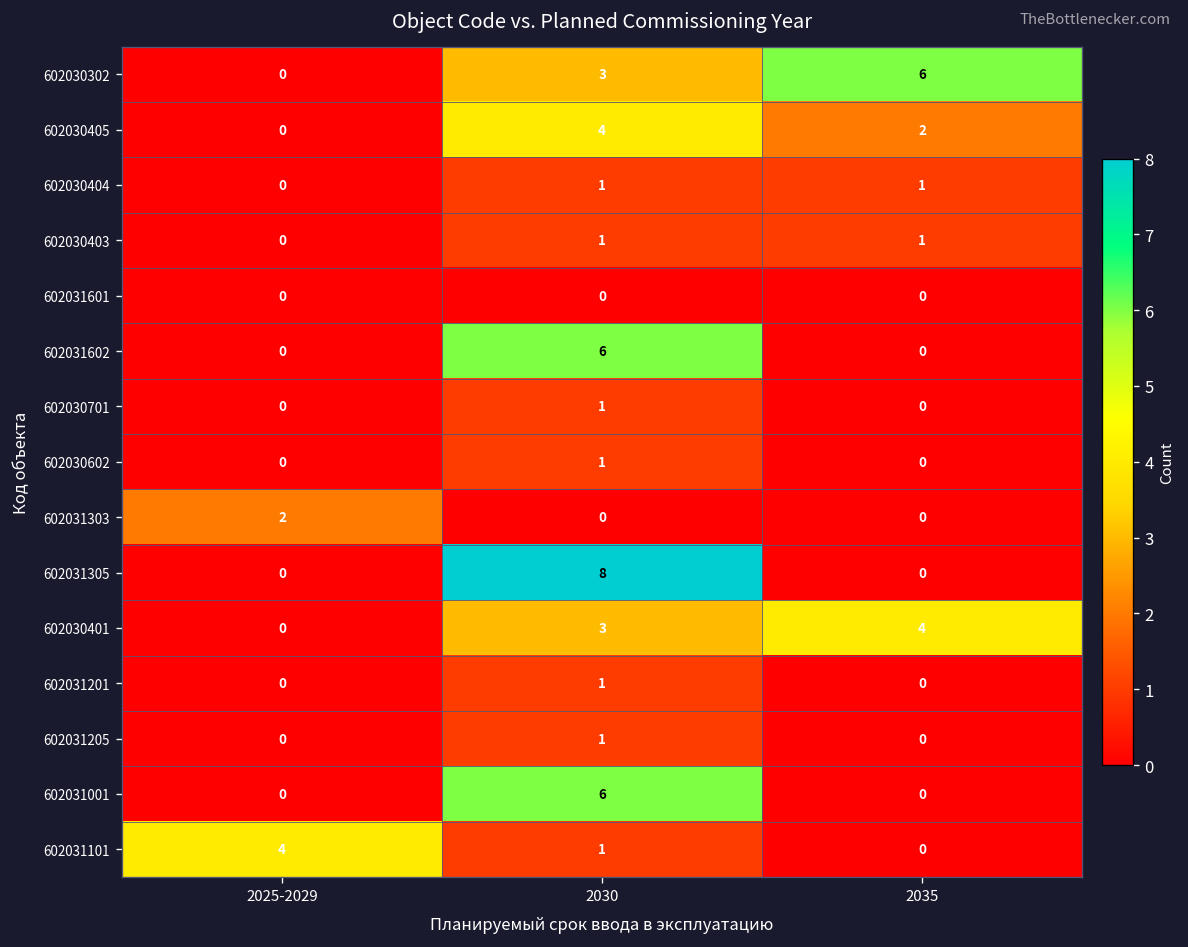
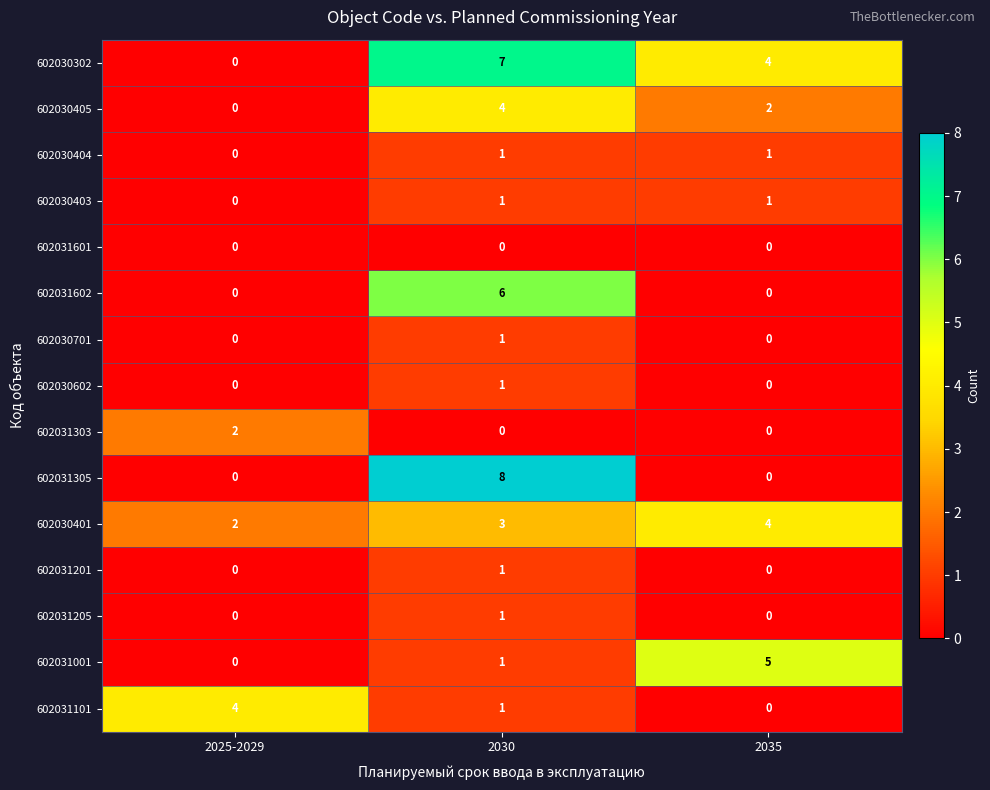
602030302, 2030: 3 -> 7
602030302, 2035: 6 -> 4
602030401, 2025-2029: 0 -> 2
602031001, 2030: 6 -> 1
602031001, 2035: 0 -> 5
